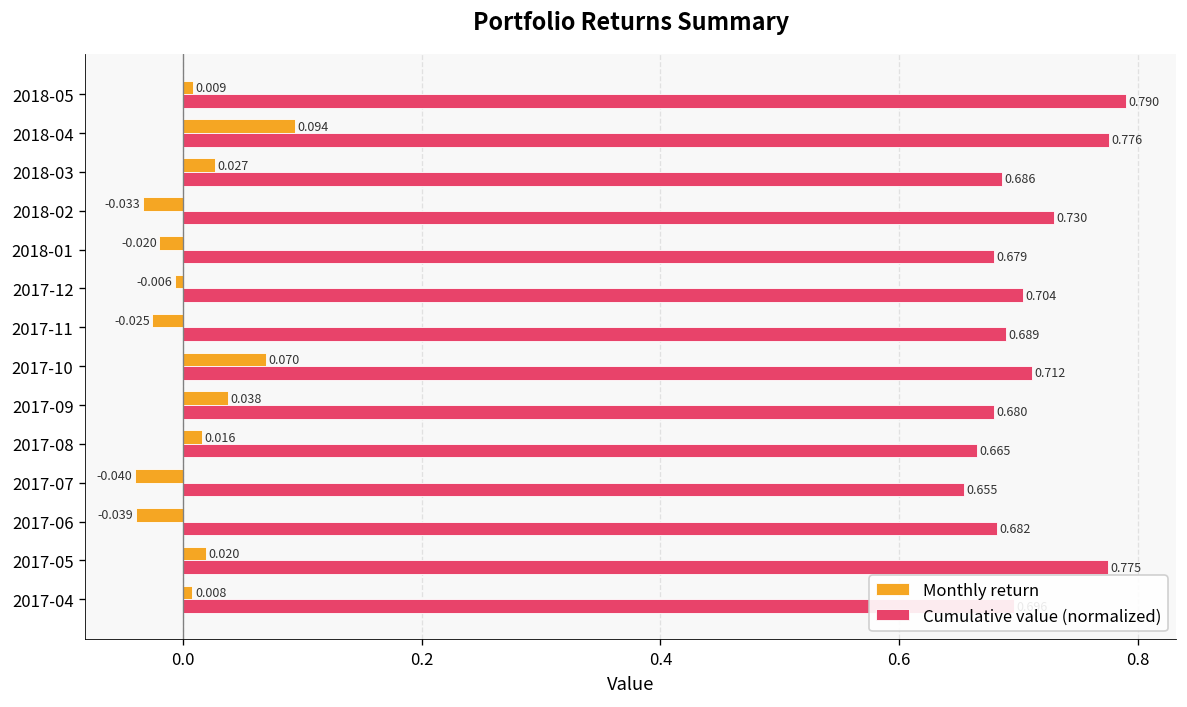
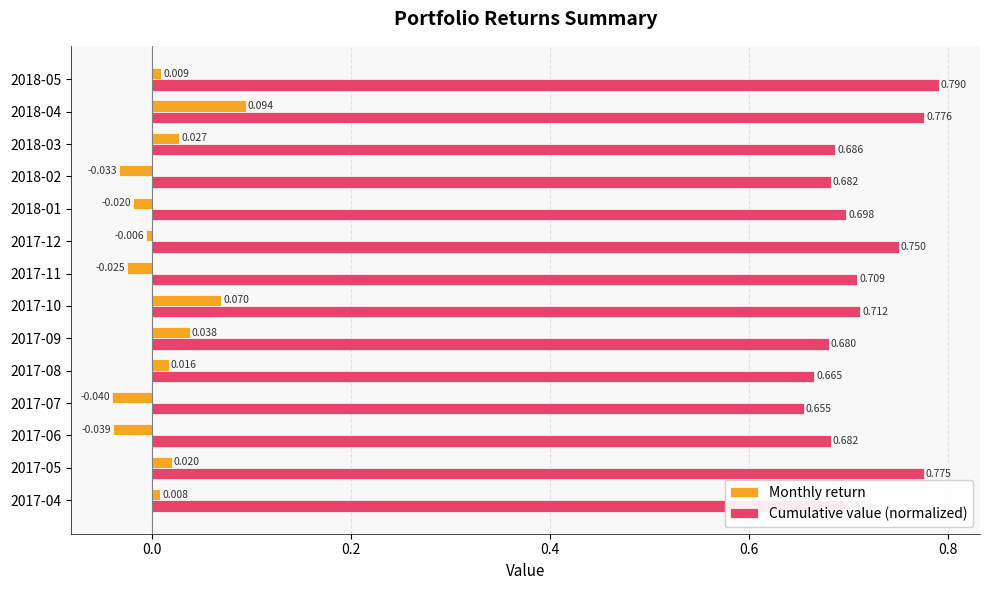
Cumulative value (normalized), 2018-02: 0.730 -> 0.682
Cumulative value (normalized), 2018-01: 0.679 -> 0.698
Cumulative value (normalized), 2017-12: 0.704 -> 0.750
Cumulative value (normalized), 2017-11: 0.689 -> 0.709
